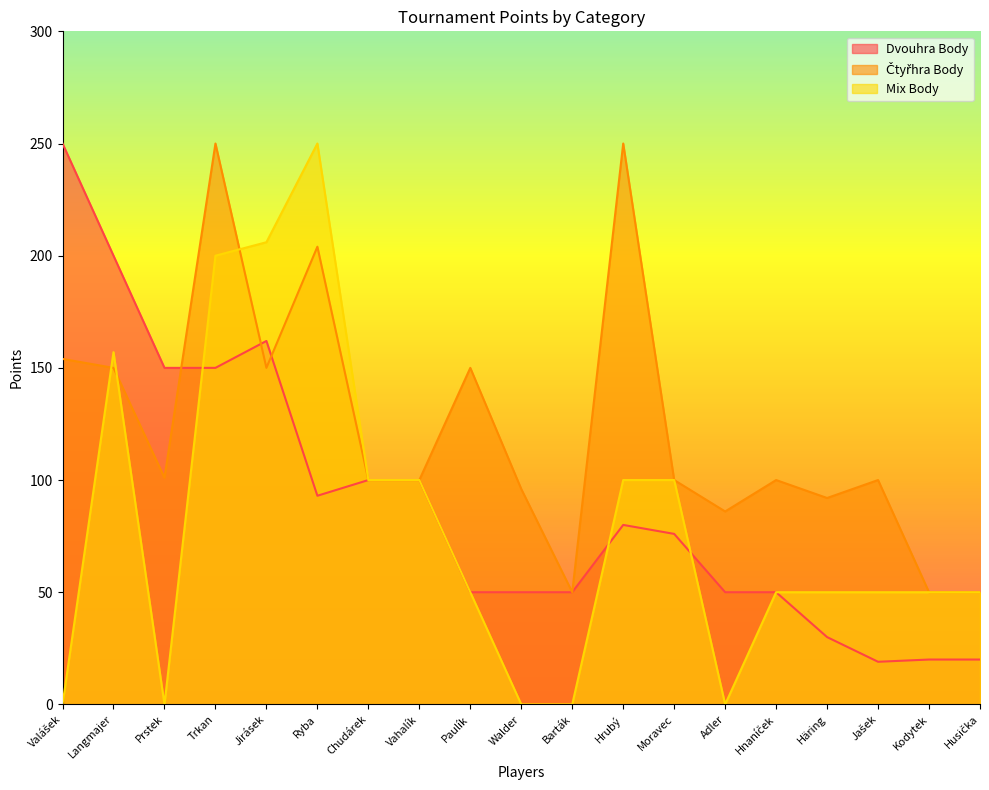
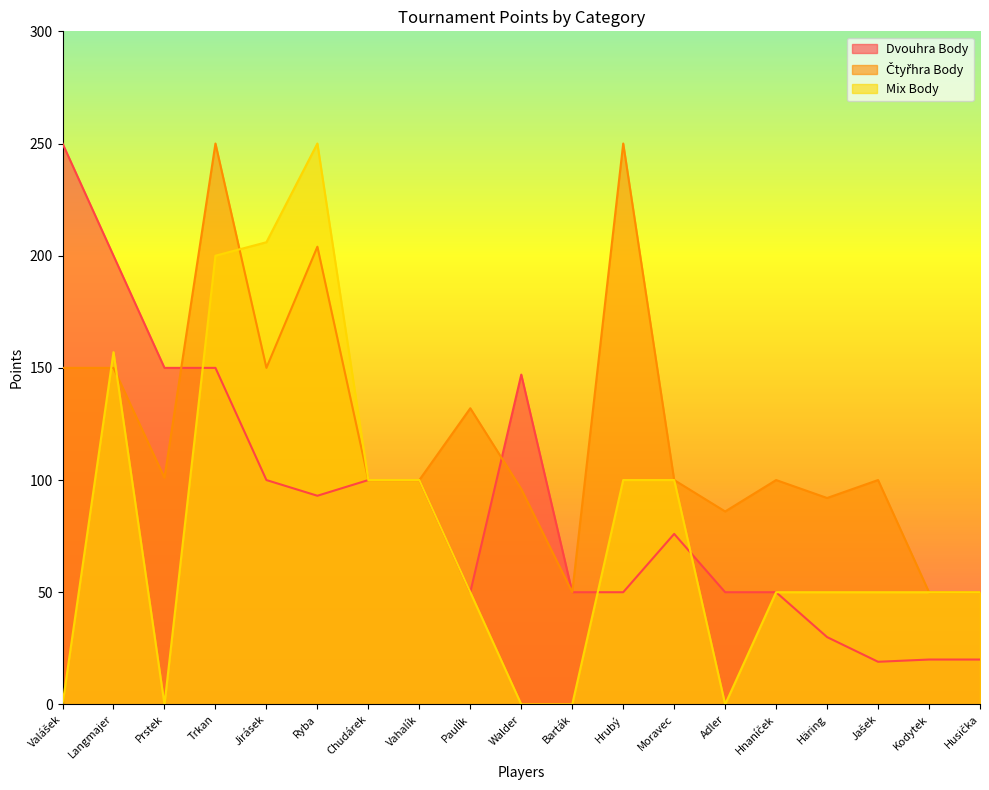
Čtyřhra Body, Valášek: 154 -> 150
Dvouhra Body, Jirásek: 162 -> 100
Čtyřhra Body, Paulík: 150 -> 132
Dvouhra Body, Walder: 50 -> 147
Dvouhra Body, Hrubý: 80 -> 50
